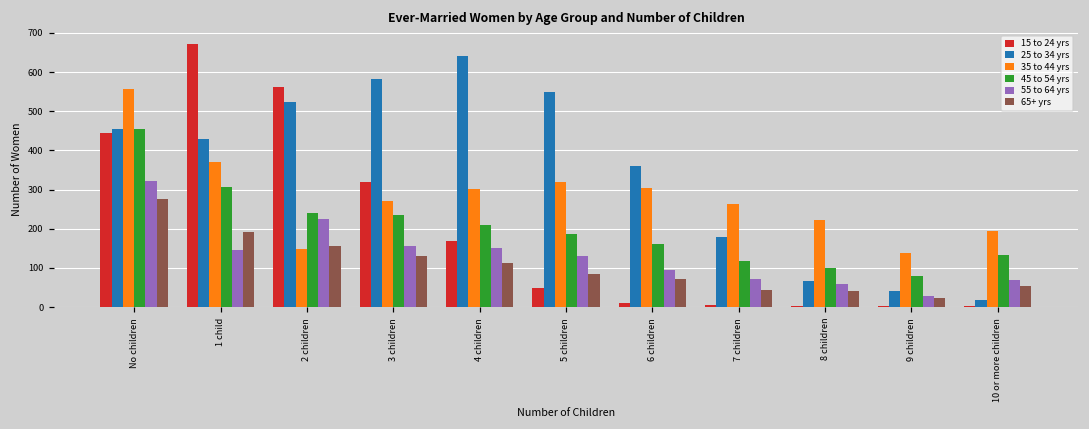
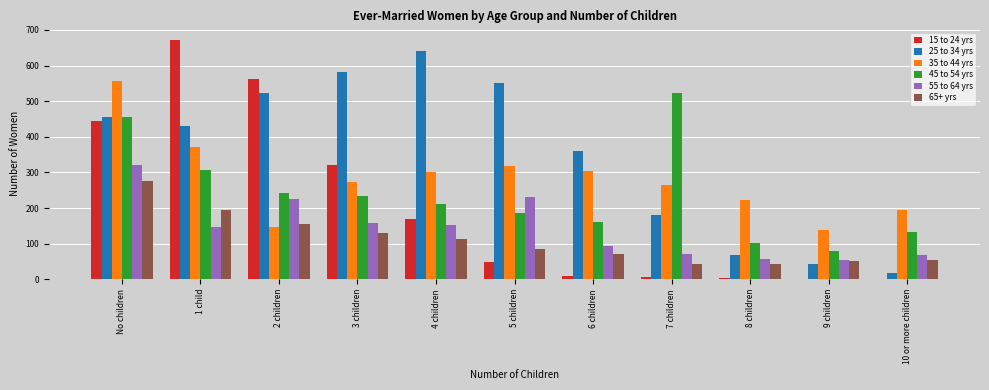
55 to 64 yrs, 5 children: 130 -> 230
45 to 54 yrs, 7 children: 120 -> 520
55 to 64 yrs, 9 children: 30 -> 50
65+ yrs, 9 children: 20 -> 50
